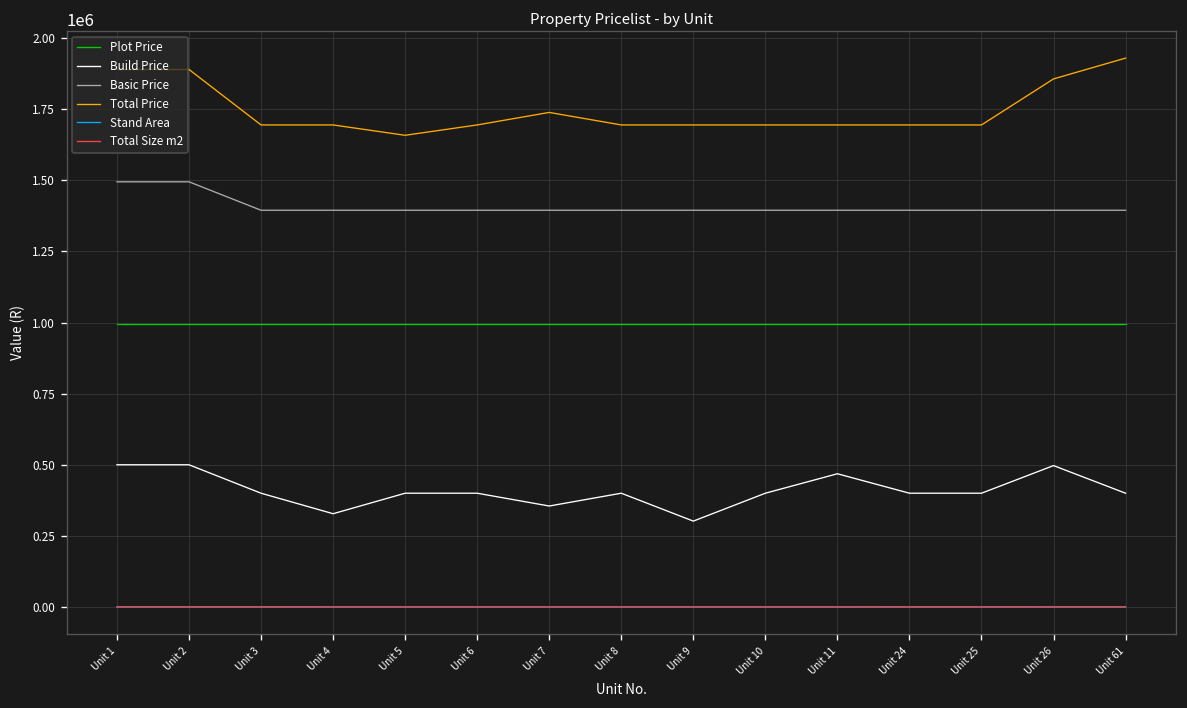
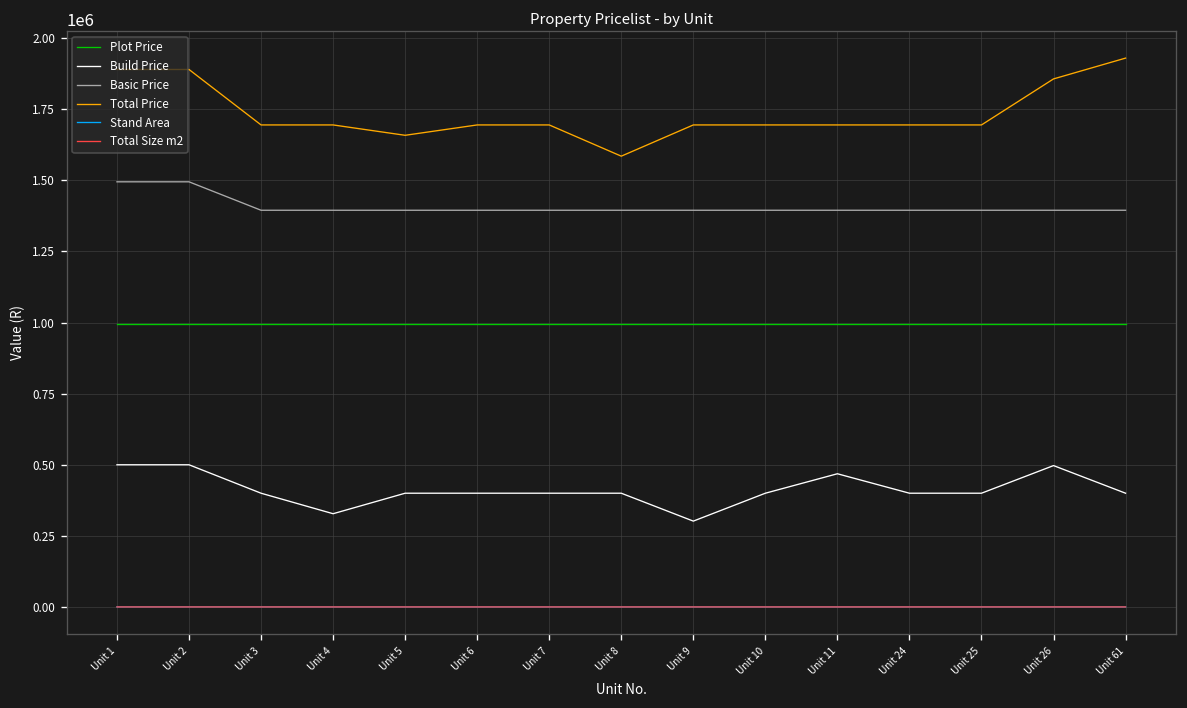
Build Price, Unit 7: 350000 -> 400000
Total Price, Unit 7: 1740000 -> 1700000
Total Price, Unit 8: 1700000 -> 1590000
